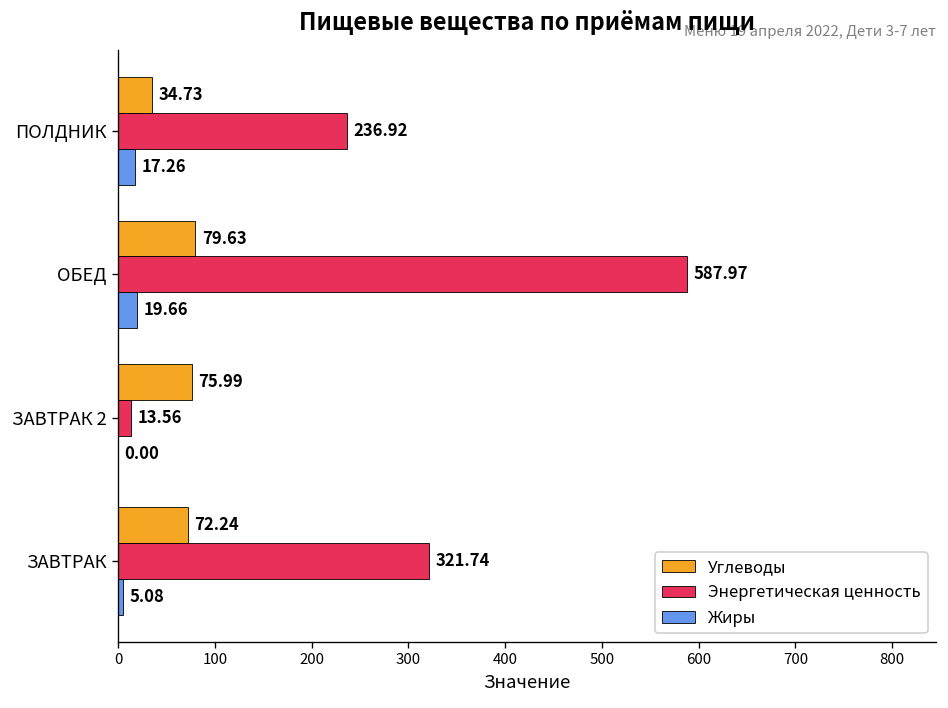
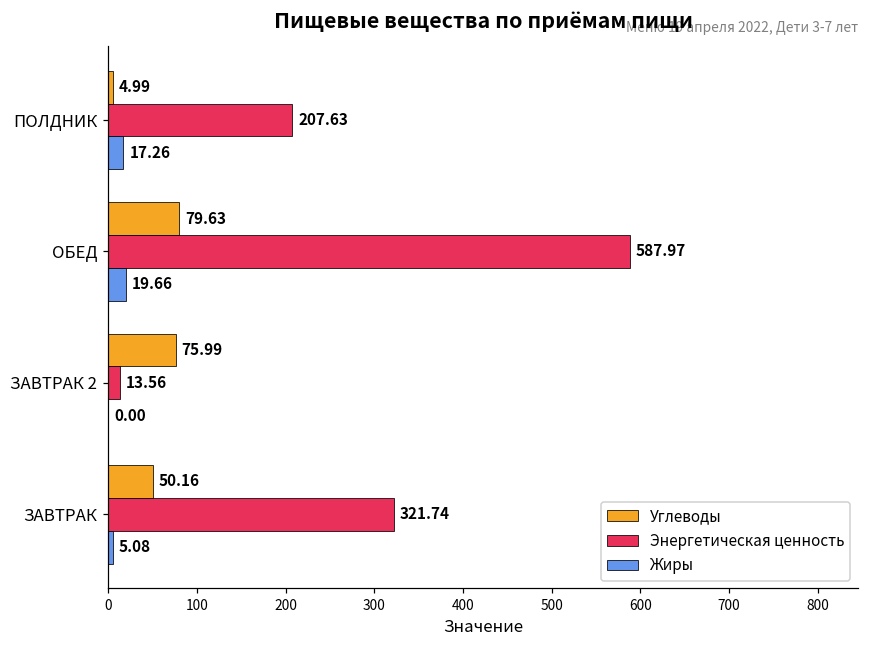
Углеводы, ПОЛДНИК: 34.73 -> 4.99
Энергетическая ценность, ПОЛДНИК: 236.92 -> 207.63
Углеводы, ЗАВТРАК: 72.24 -> 50.16
